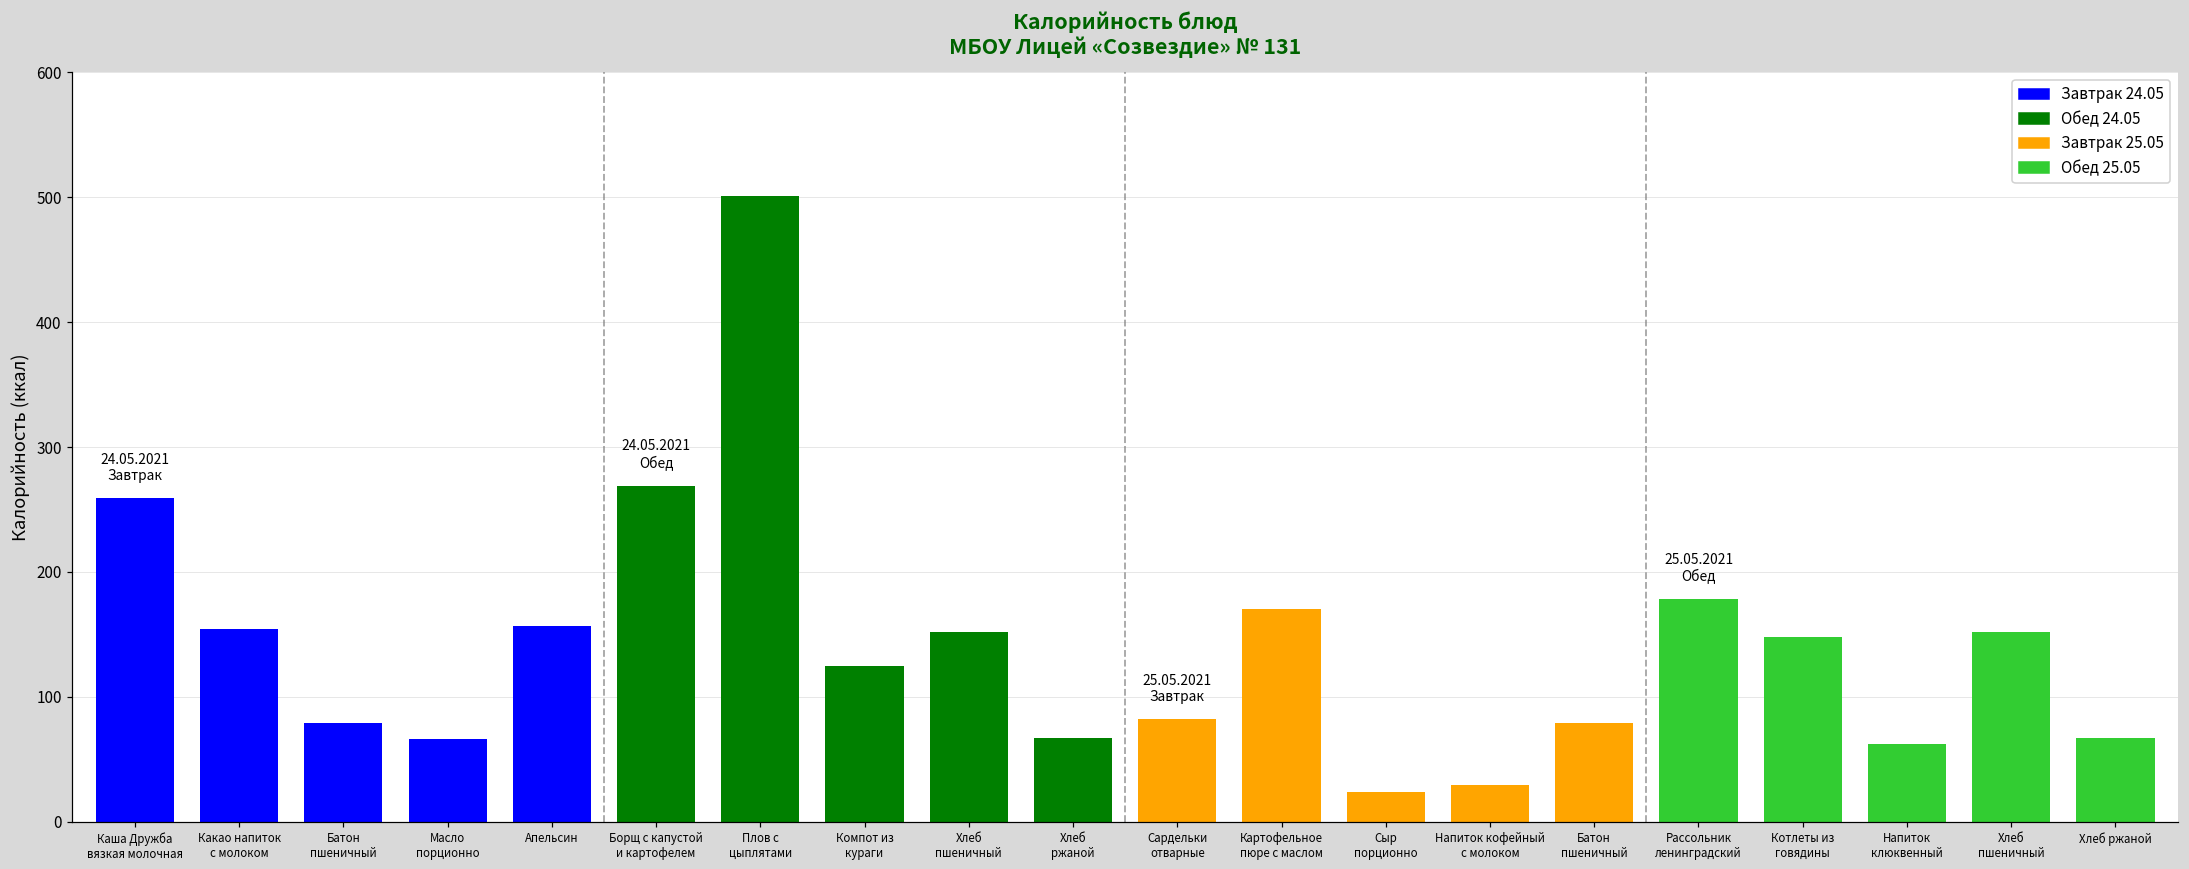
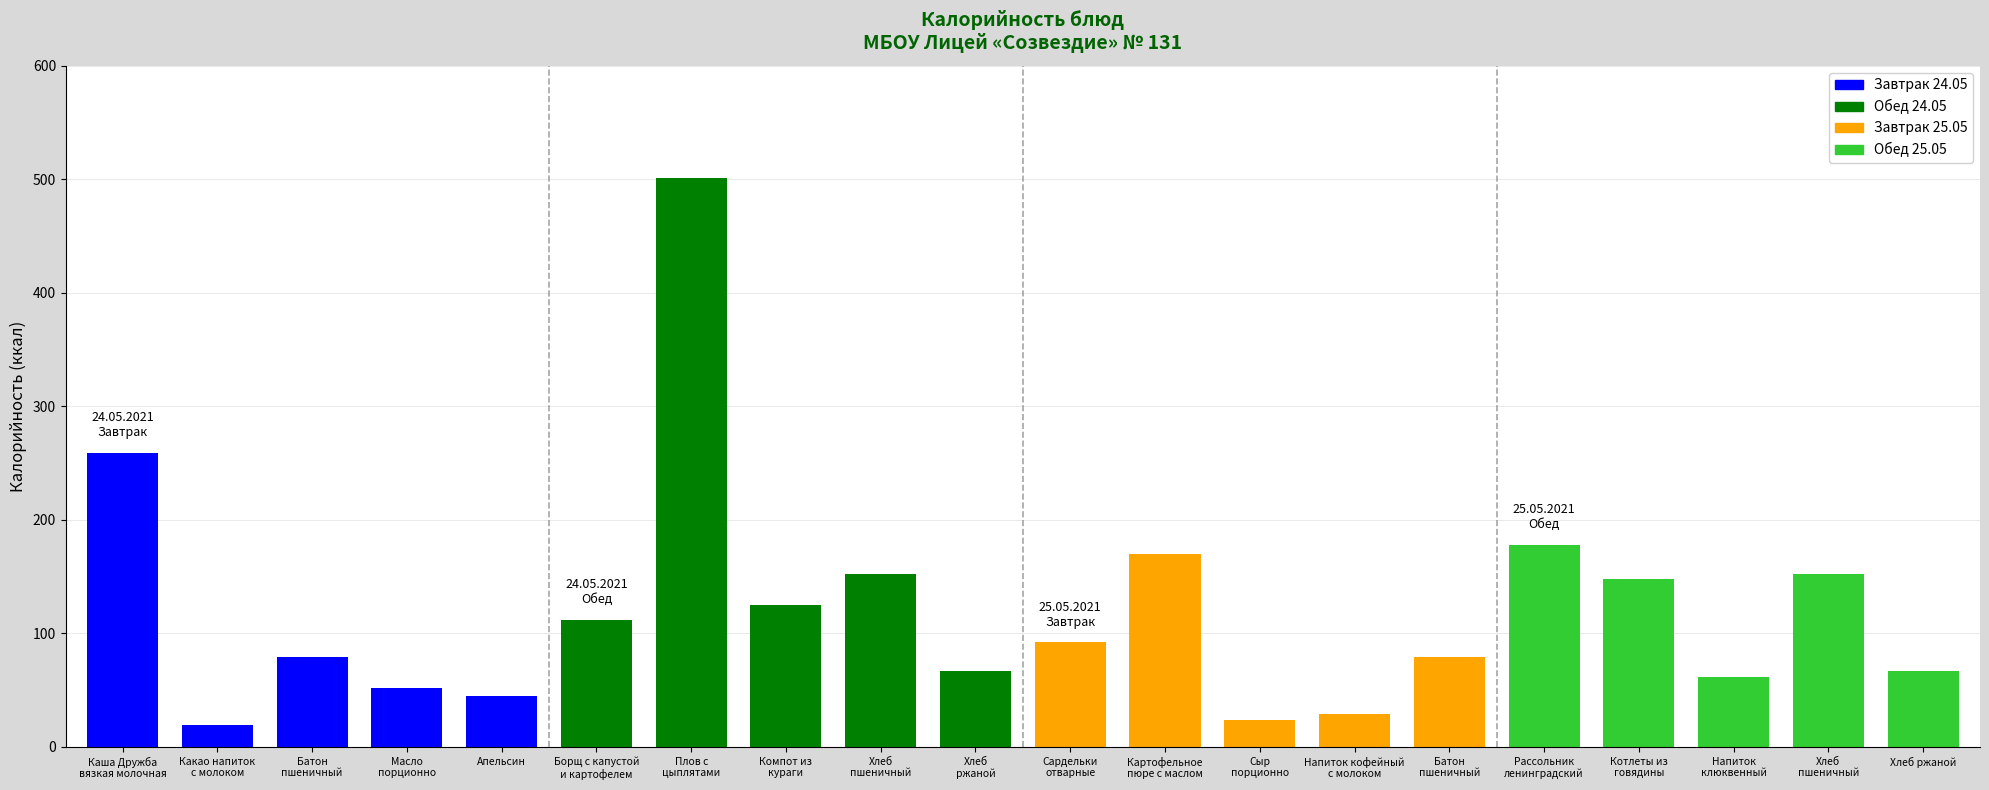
Какао напиток с молоком: 154 -> 19
Масло порционно: 66 -> 52
Апельсин: 157 -> 45
Борщ с капустой и картофелем: 269 -> 112
Сардельки отварные: 82 -> 92
